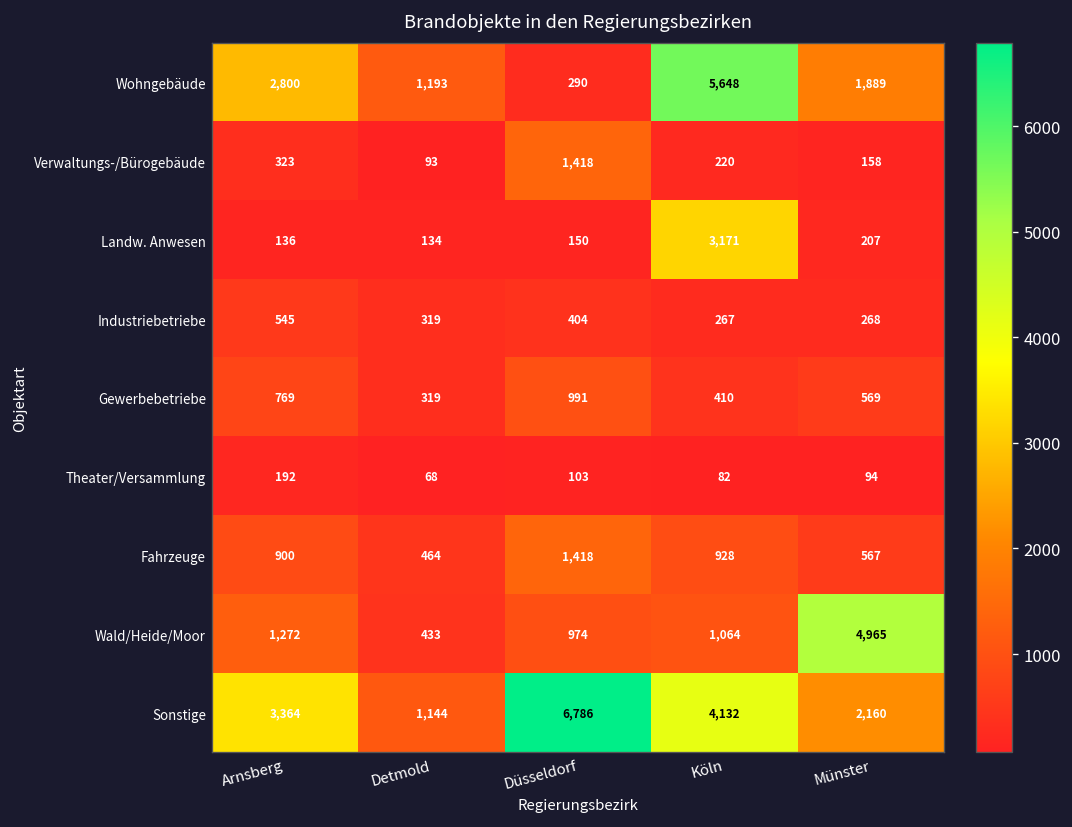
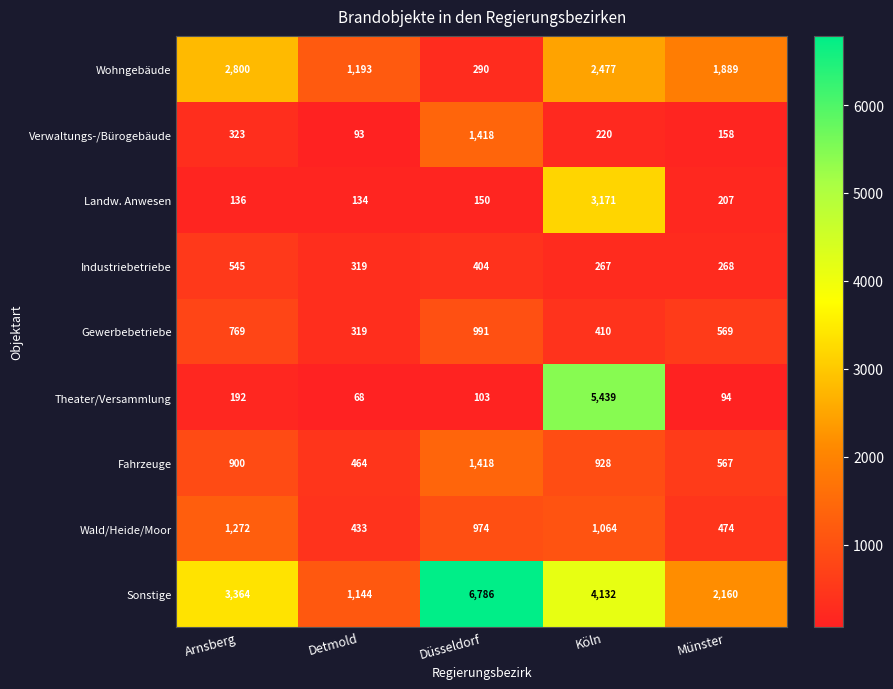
Wohngebäude, Köln: 5,648 -> 2,477
Theater/Versammlung, Köln: 82 -> 5,439
Wald/Heide/Moor, Münster: 4,965 -> 474
